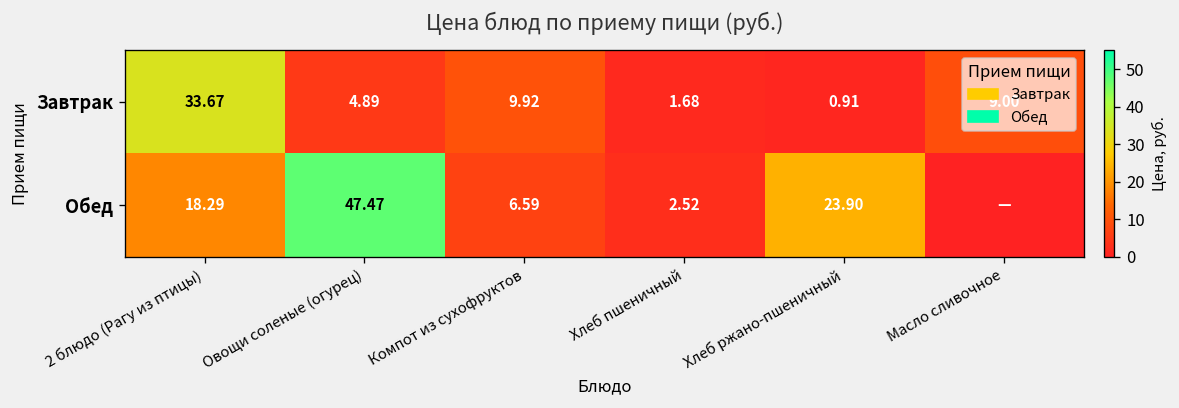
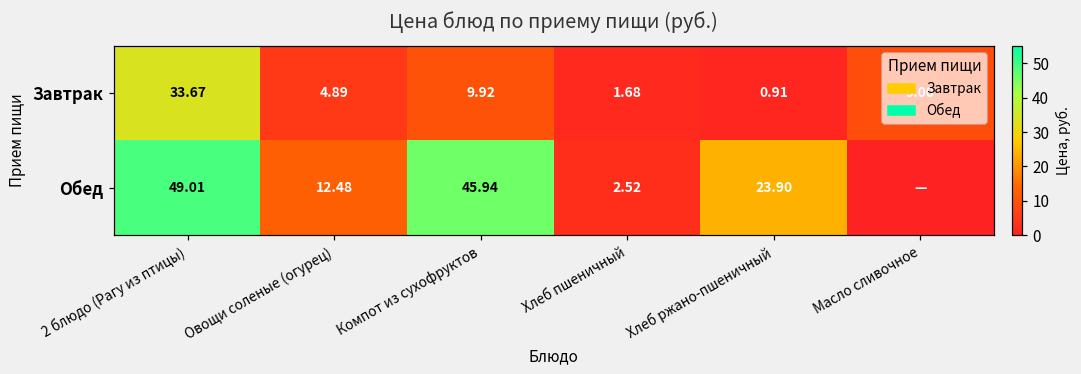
Обед, 2 блюдо (Рагу из птицы): 18.29 -> 49.01
Обед, Овощи соленые (огурец): 47.47 -> 12.48
Обед, Компот из сухофруктов: 6.59 -> 45.94
